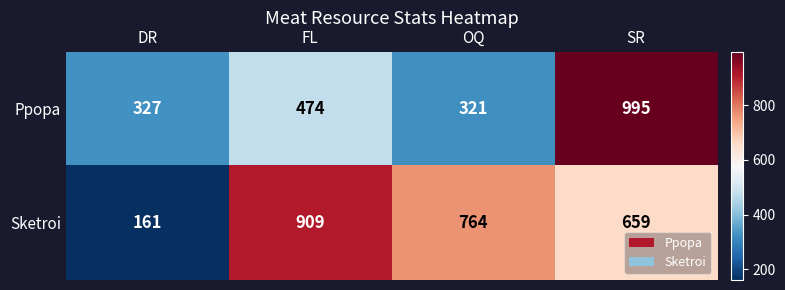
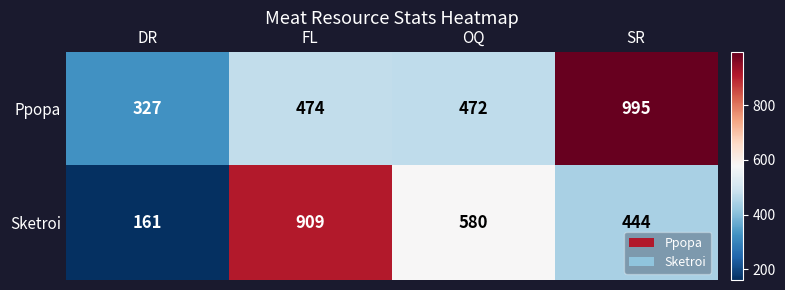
Ppopa, OQ: 321 -> 472
Sketroi, OQ: 764 -> 580
Sketroi, SR: 659 -> 444
